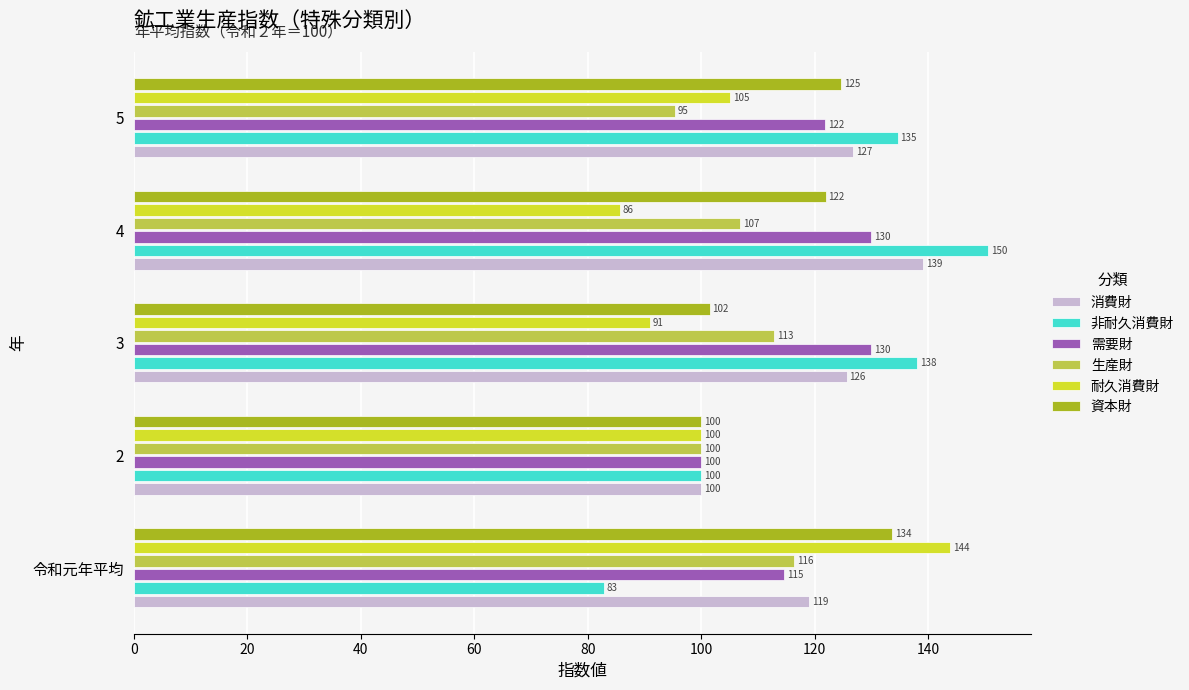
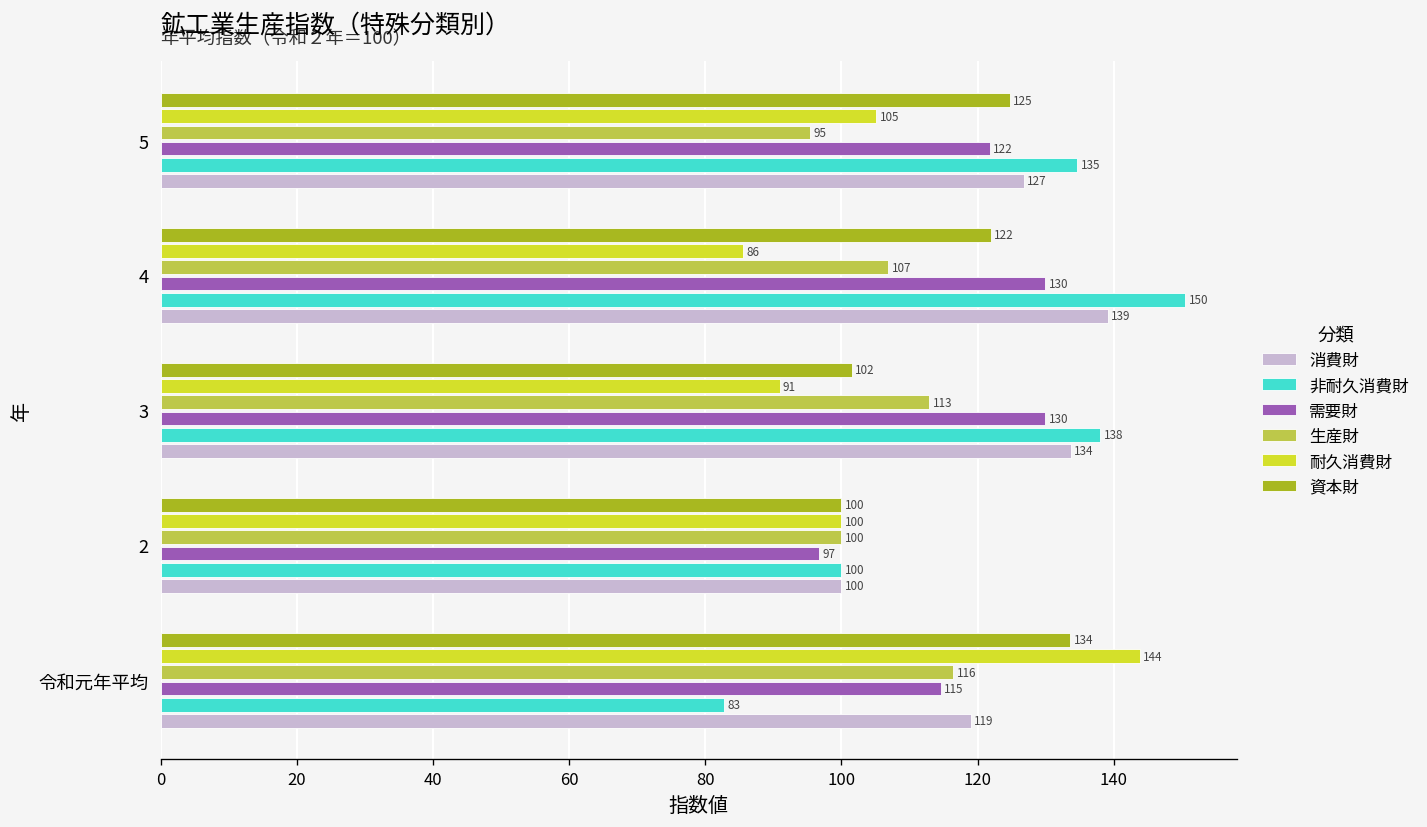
消費財, 3: 126 -> 134
需要財, 2: 100 -> 97
